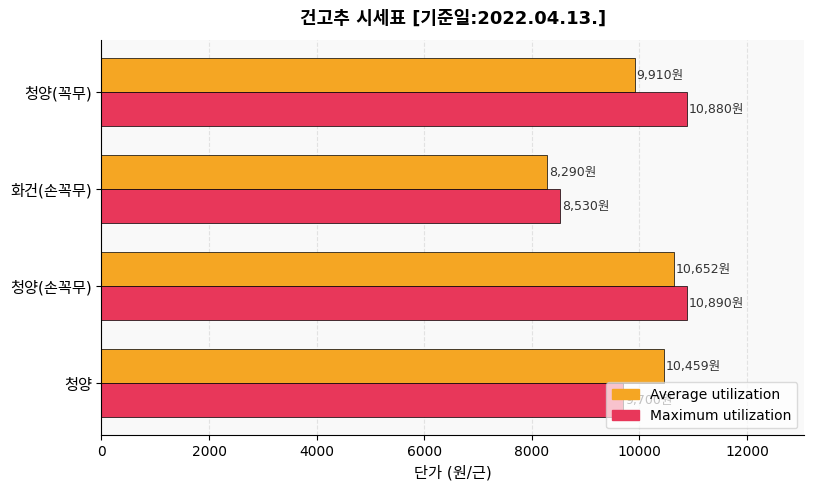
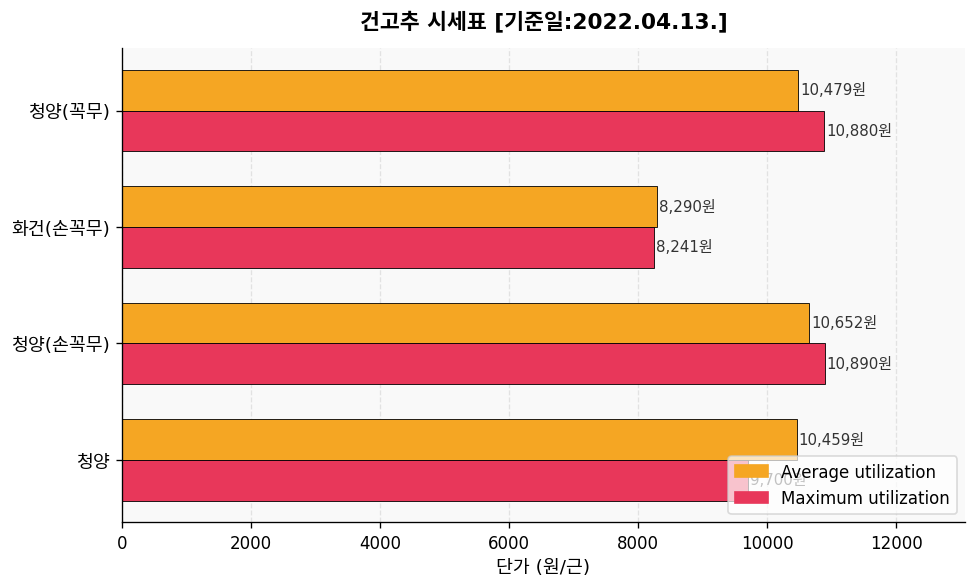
Average utilization, 청양(꼭무): 9,910원 -> 10,479원
Maximum utilization, 화건(손꼭무): 8,530원 -> 8,241원
